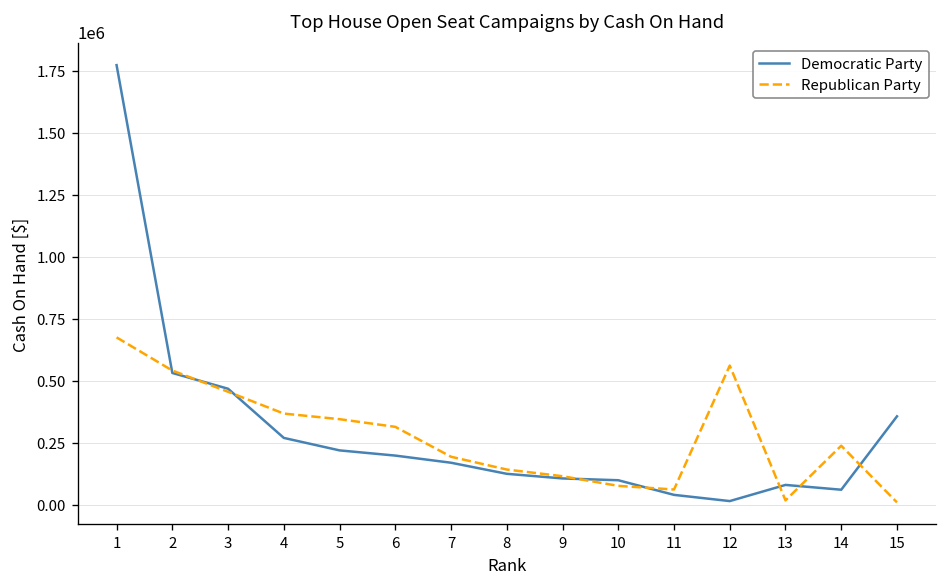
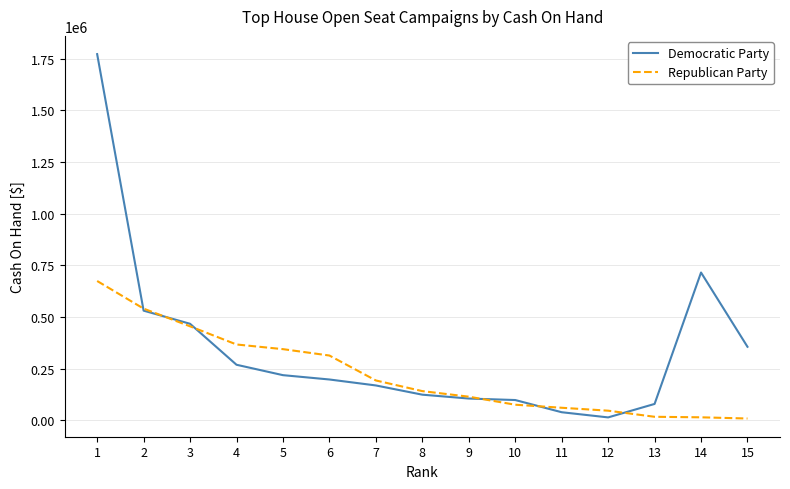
Republican Party, 12: 560000 -> 50000
Democratic Party, 14: 60000 -> 720000
Republican Party, 14: 240000 -> 10000
